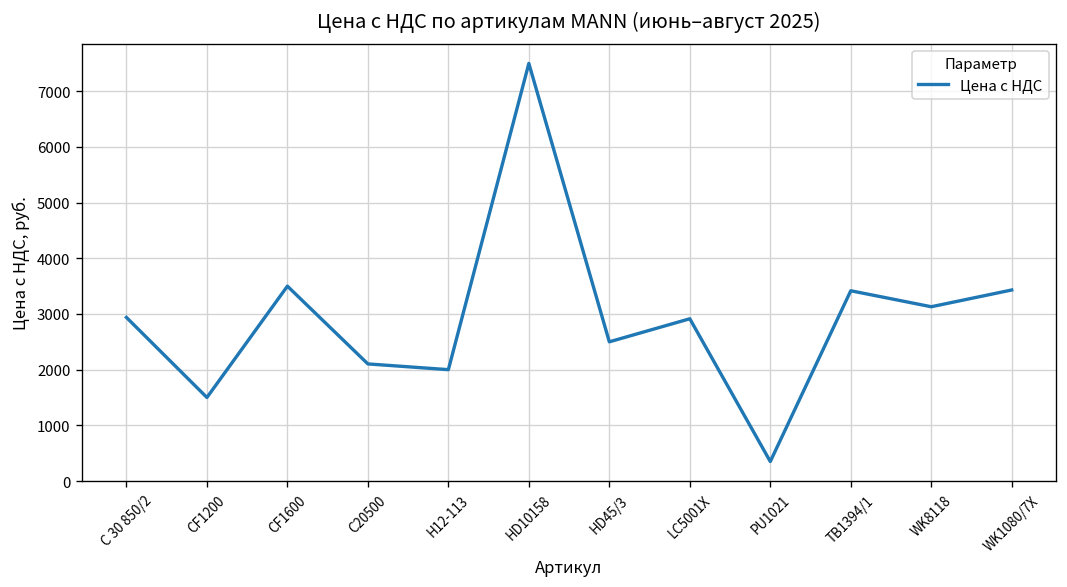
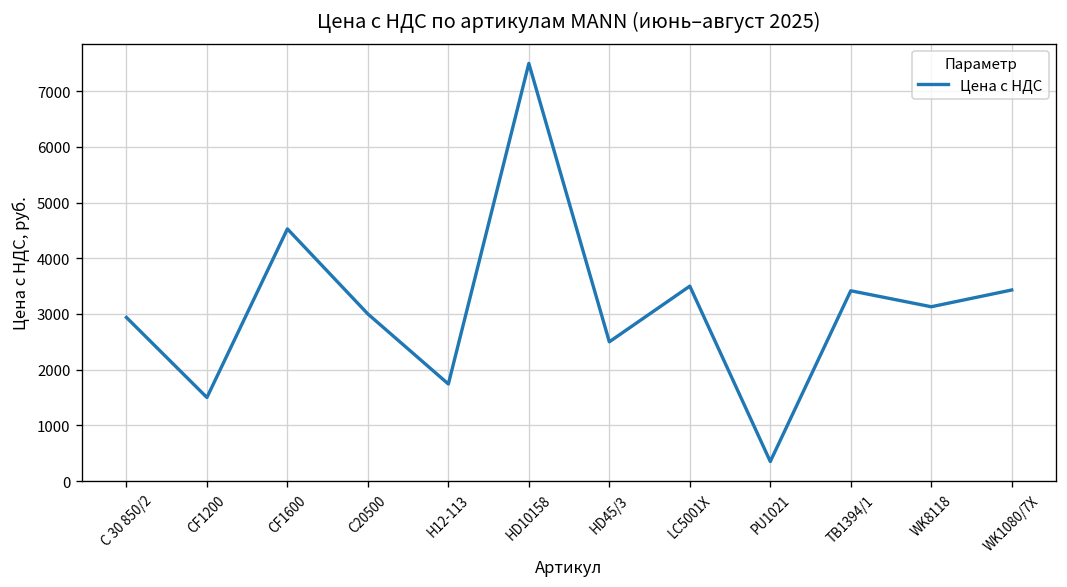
CF1600: 3500 -> 4500
С20500: 2100 -> 3000
Н12-113: 2000 -> 1700
LC5001X: 2900 -> 3500
